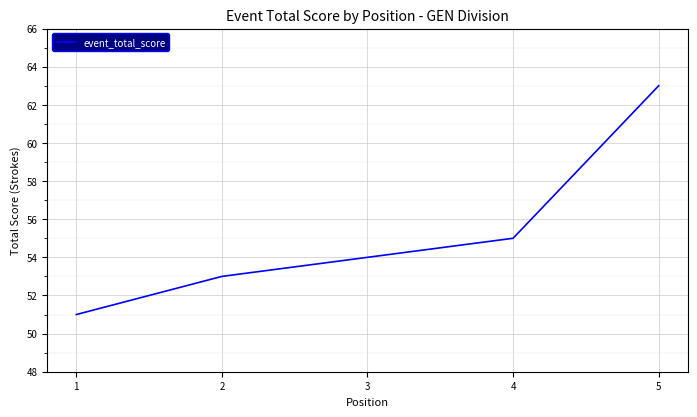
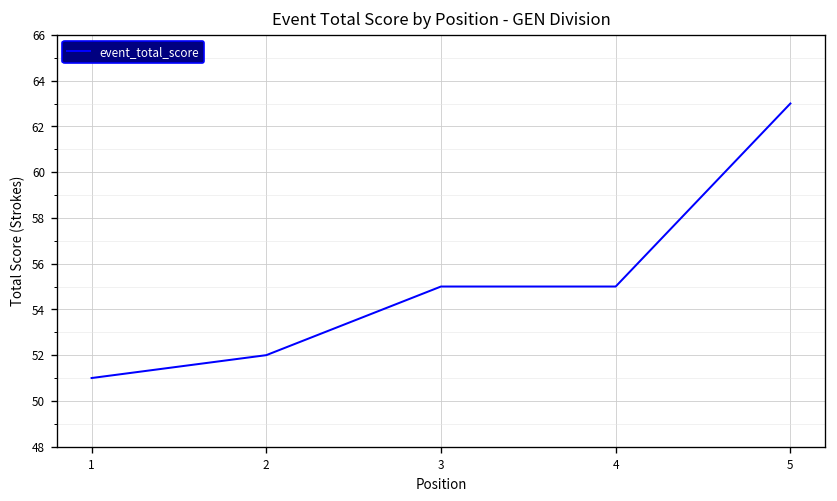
2: 53 -> 52
3: 54 -> 55
